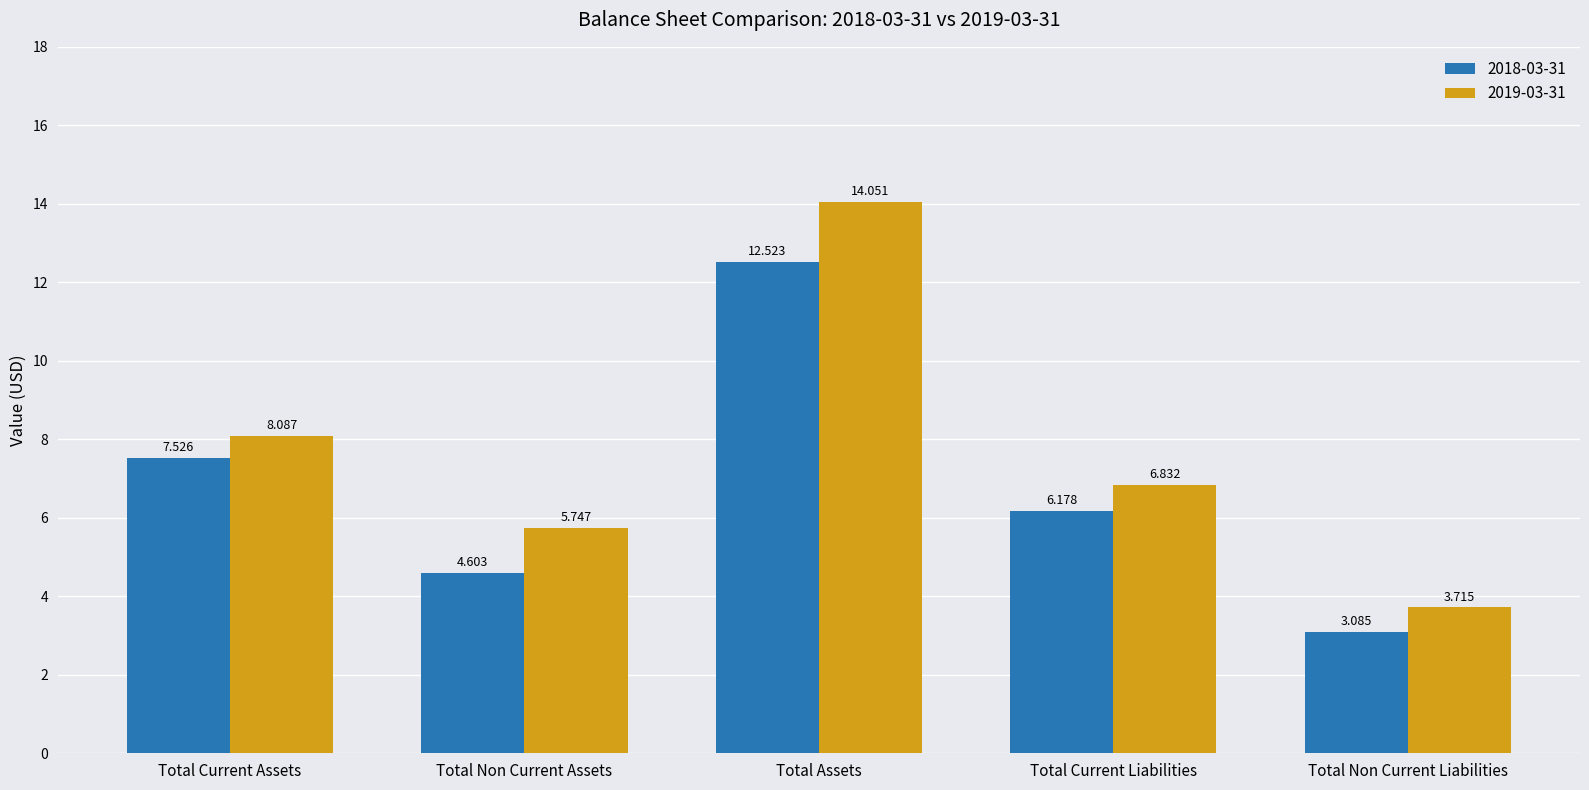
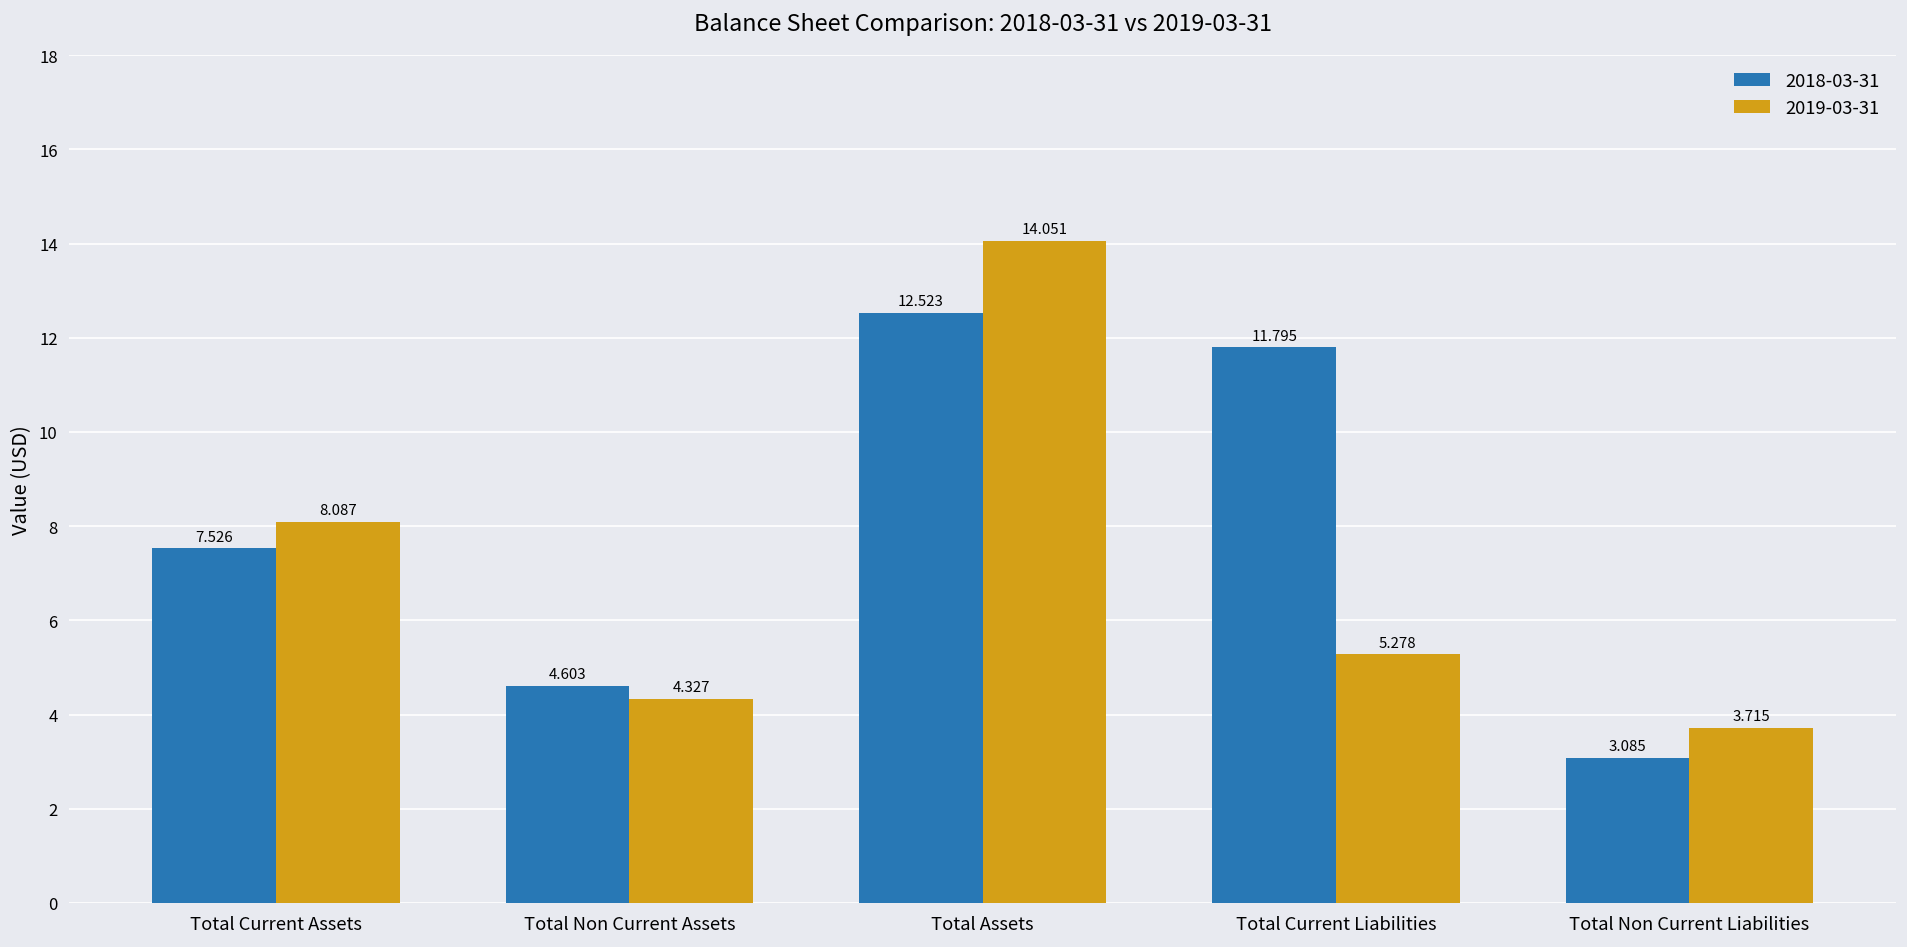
2019-03-31, Total Non Current Assets: 5.747 -> 4.327
2018-03-31, Total Current Liabilities: 6.178 -> 11.795
2019-03-31, Total Current Liabilities: 6.832 -> 5.278
